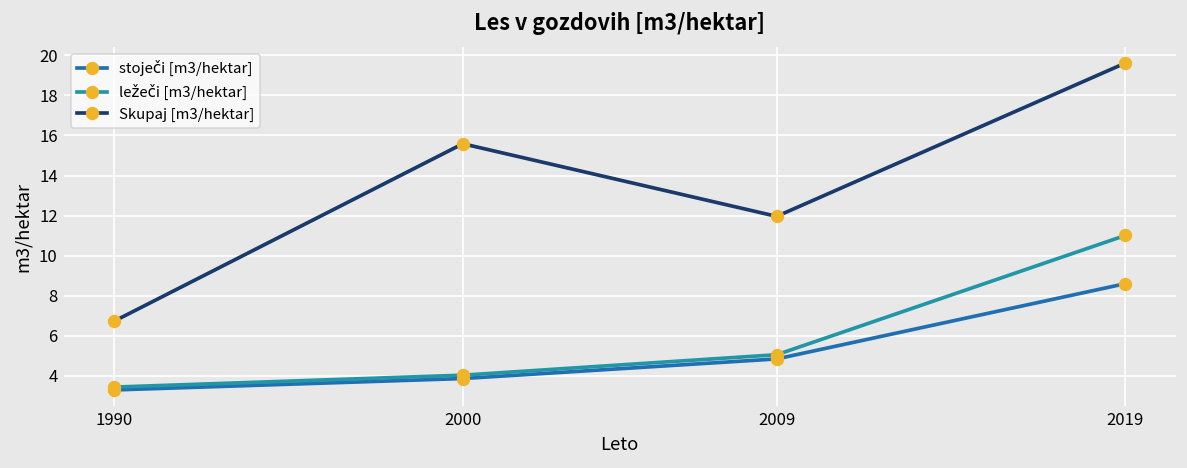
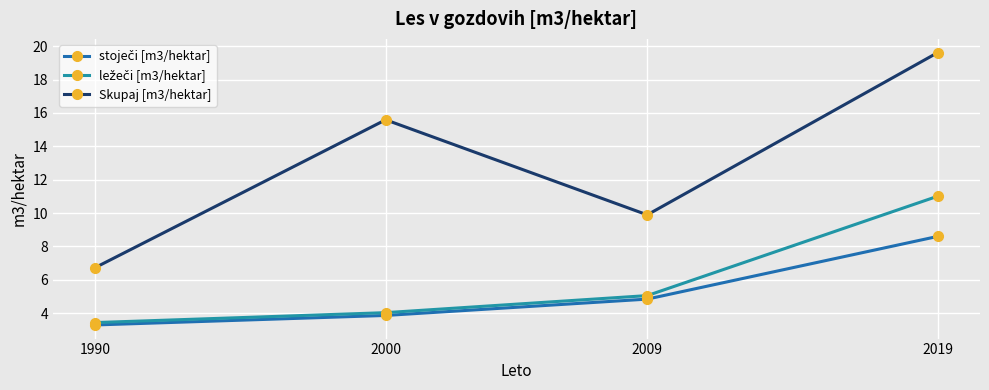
Skupaj [m3/hektar], 2009: 12.0 -> 9.9
